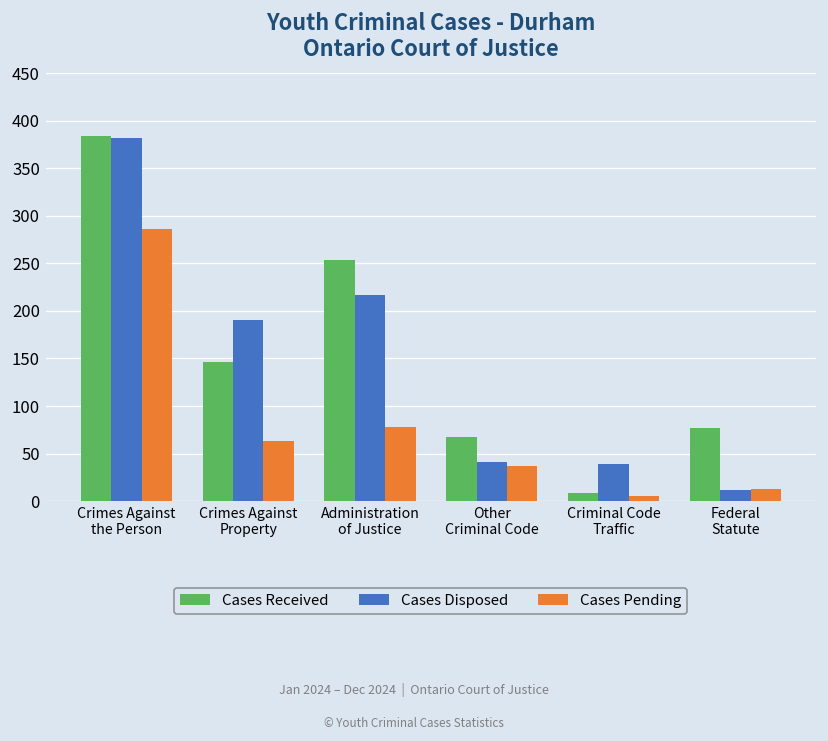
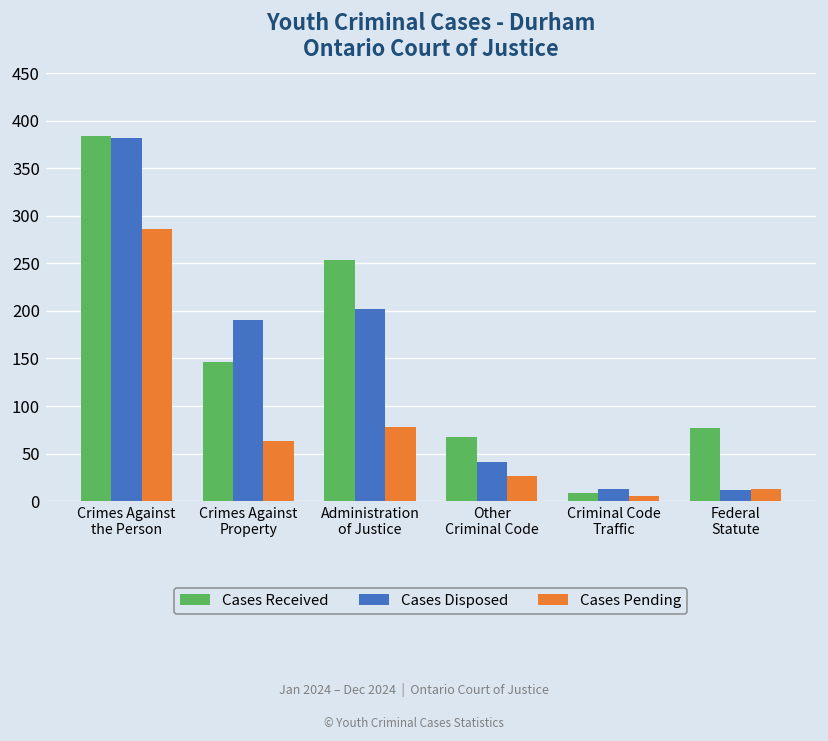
Cases Disposed, Administration of Justice: 220 -> 200
Cases Pending, Other Criminal Code: 40 -> 30
Cases Disposed, Criminal Code Traffic: 40 -> 10
